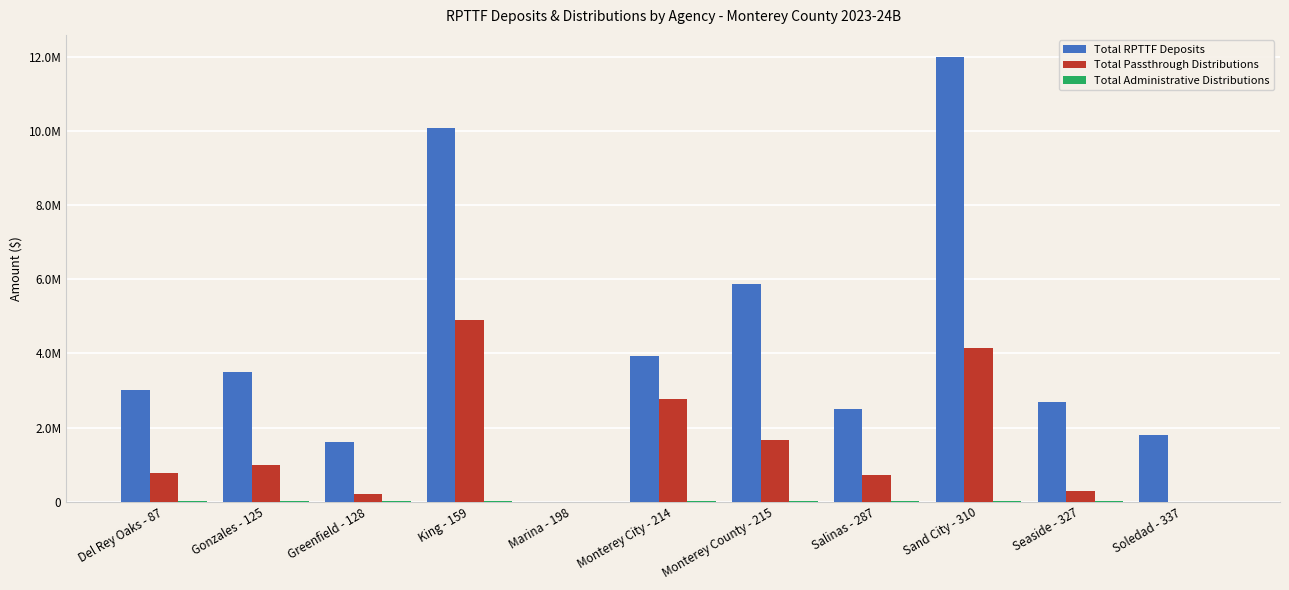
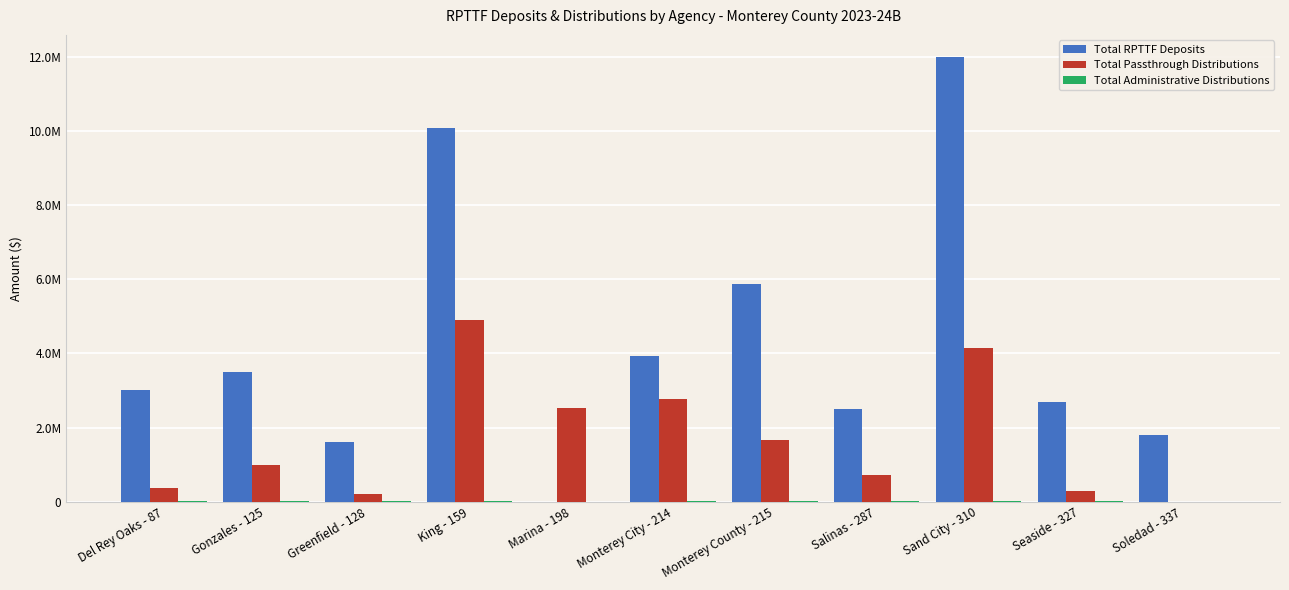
Total Passthrough Distributions, Del Rey Oaks - 87: 800000 -> 400000
Total Passthrough Distributions, Marina - 198: 0 -> 2500000
